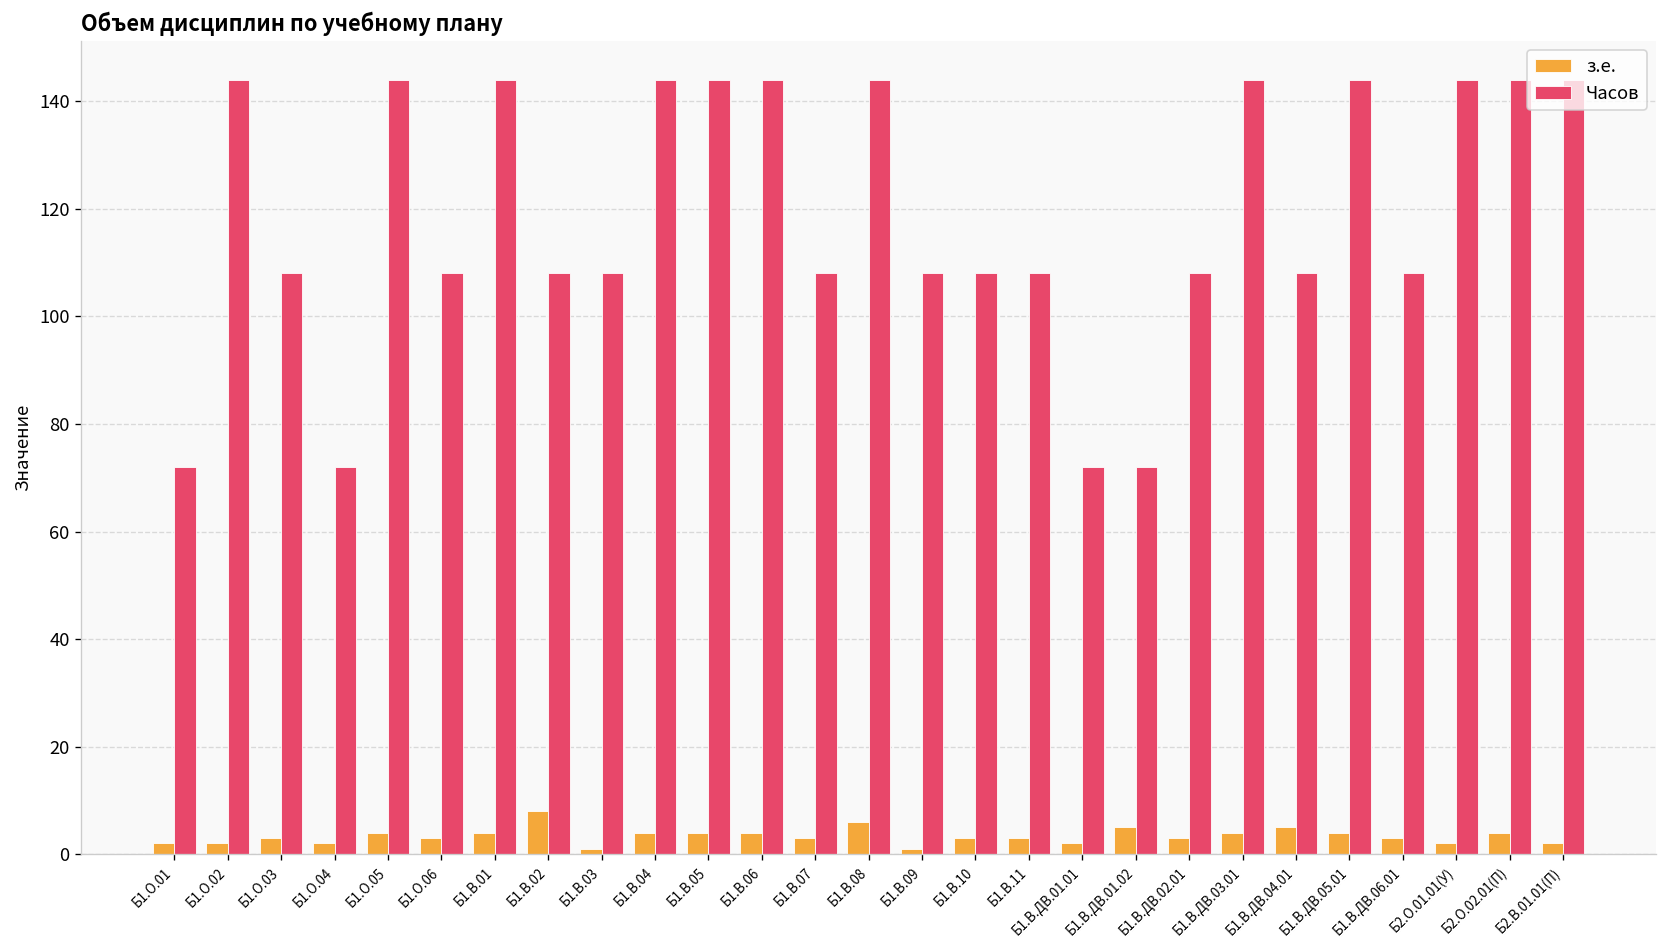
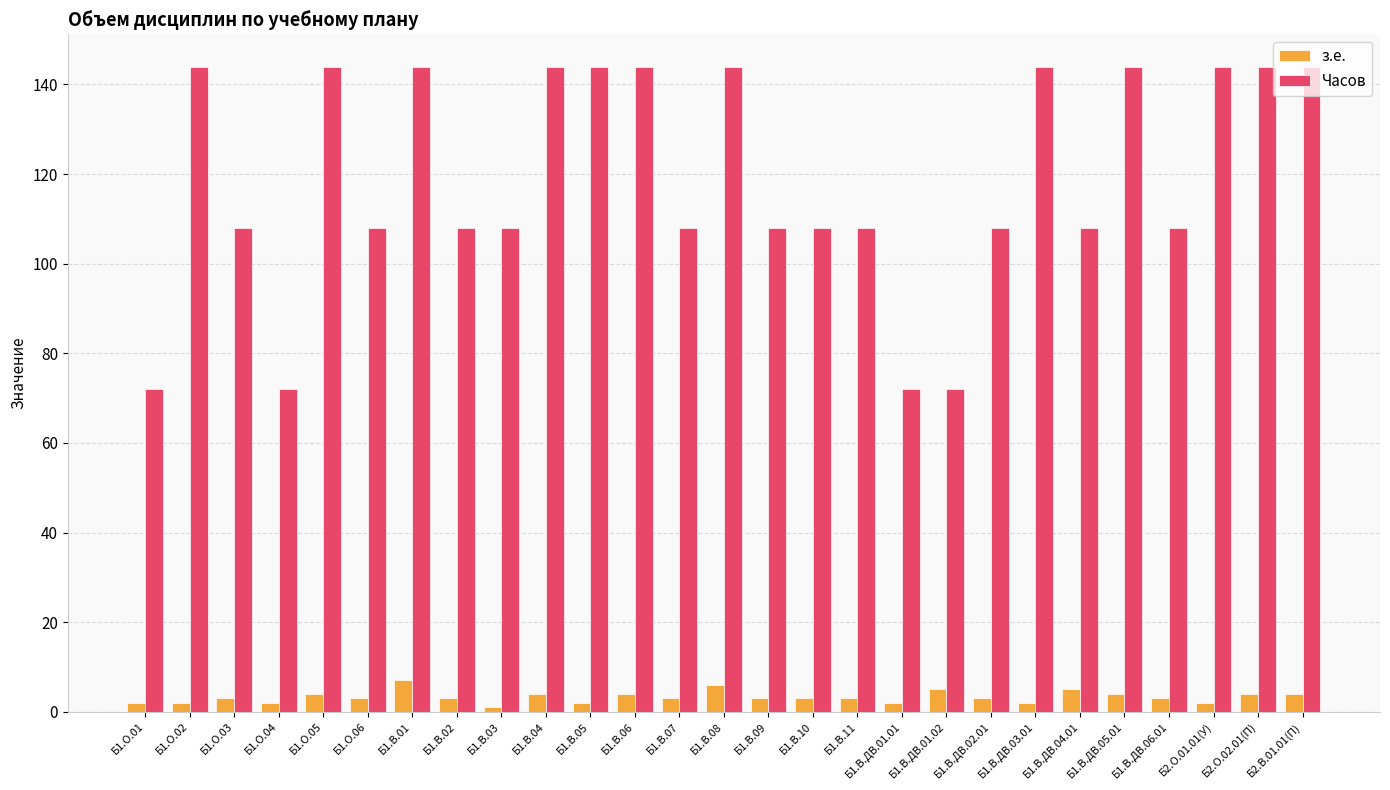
з.е., Б1.В.01: 4 -> 7
з.е., Б1.В.02: 8 -> 3
з.е., Б1.В.05: 4 -> 2
з.е., Б1.В.09: 1 -> 3
з.е., Б1.В.ДВ.03.01: 4 -> 2
з.е., Б2.В.01.01(П): 2 -> 4
